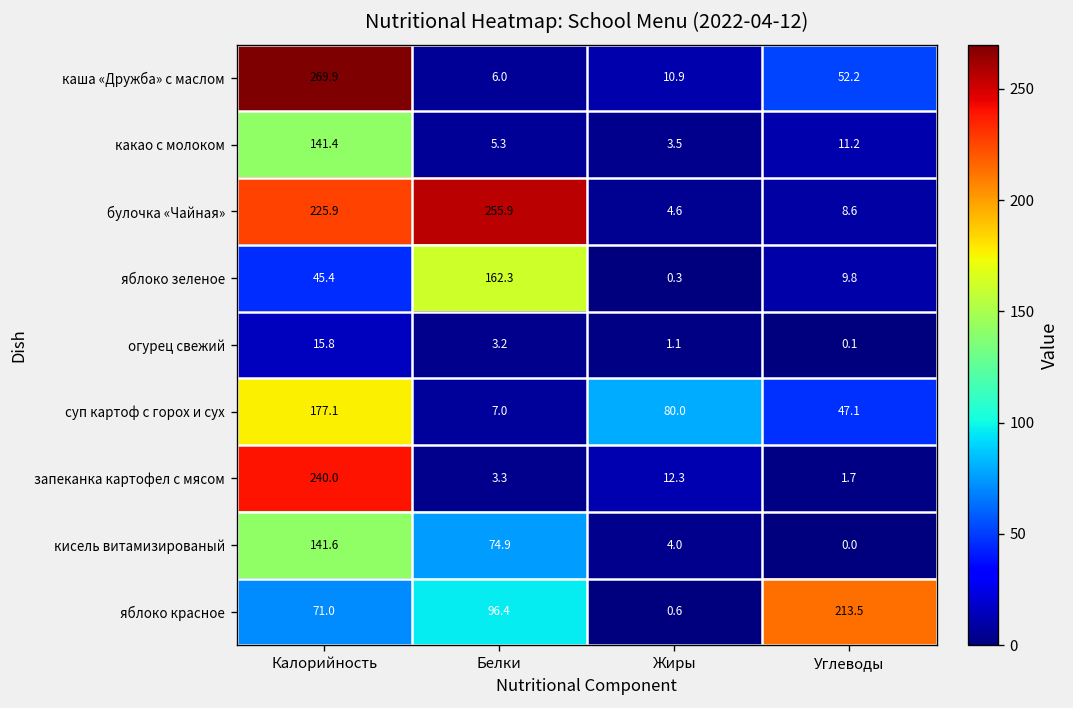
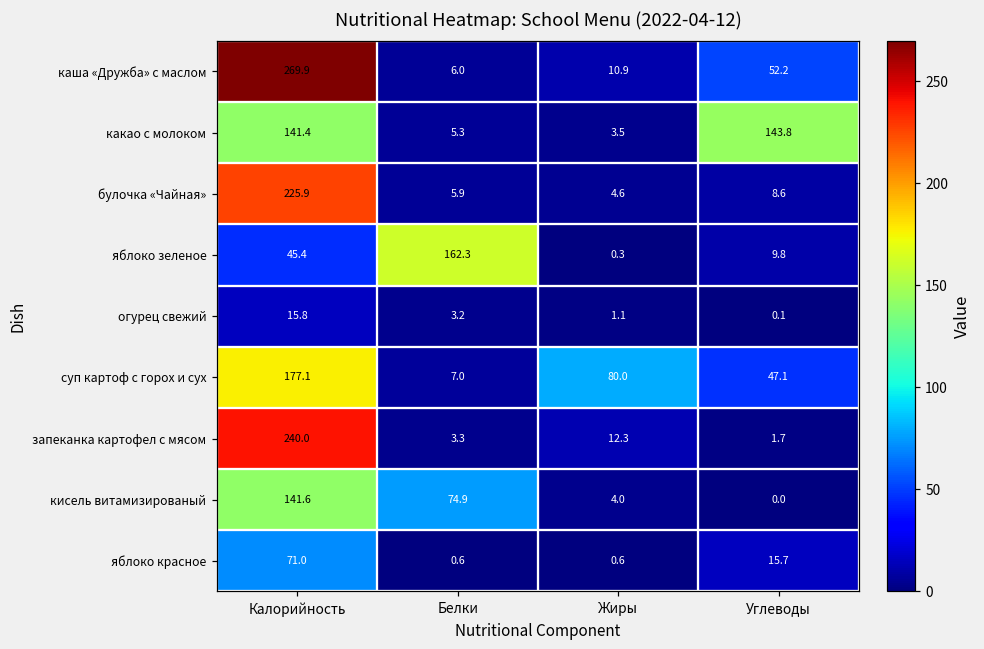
какао с молоком, Углеводы: 11.2 -> 143.8
булочка «Чайная», Белки: 255.9 -> 5.9
яблоко красное, Белки: 96.4 -> 0.6
яблоко красное, Углеводы: 213.5 -> 15.7
